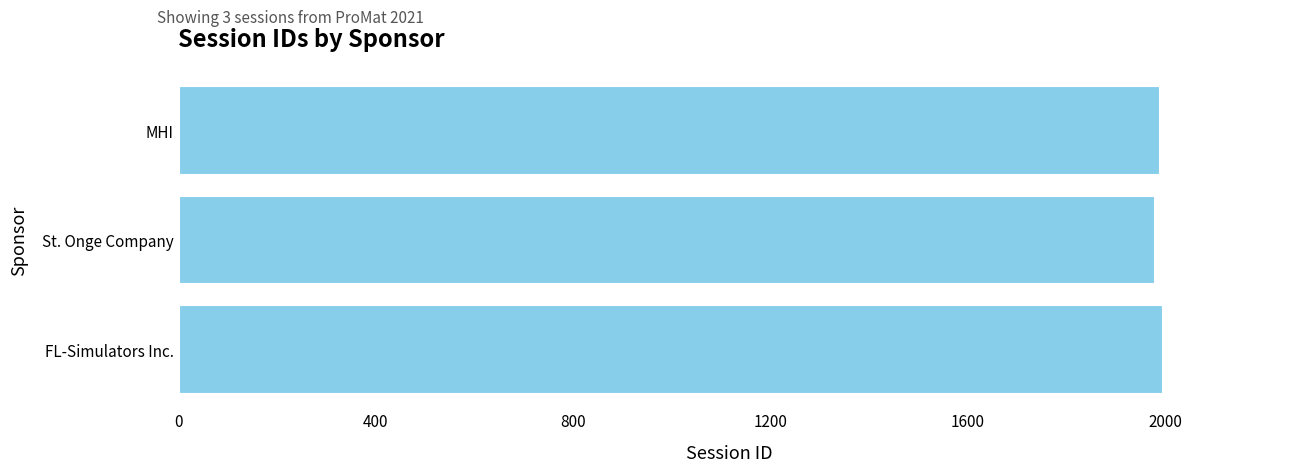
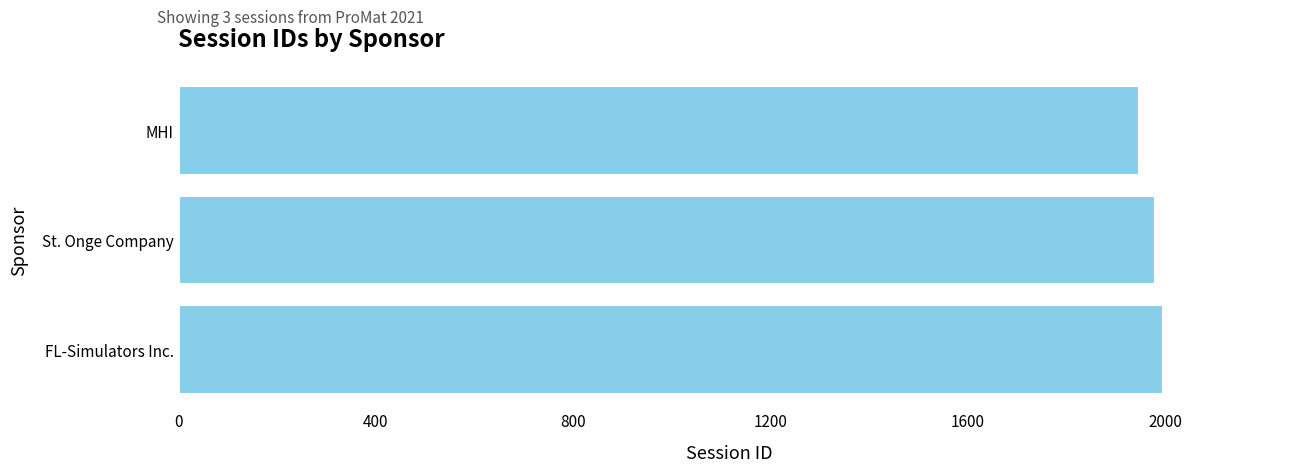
MHI: 1990 -> 1950
